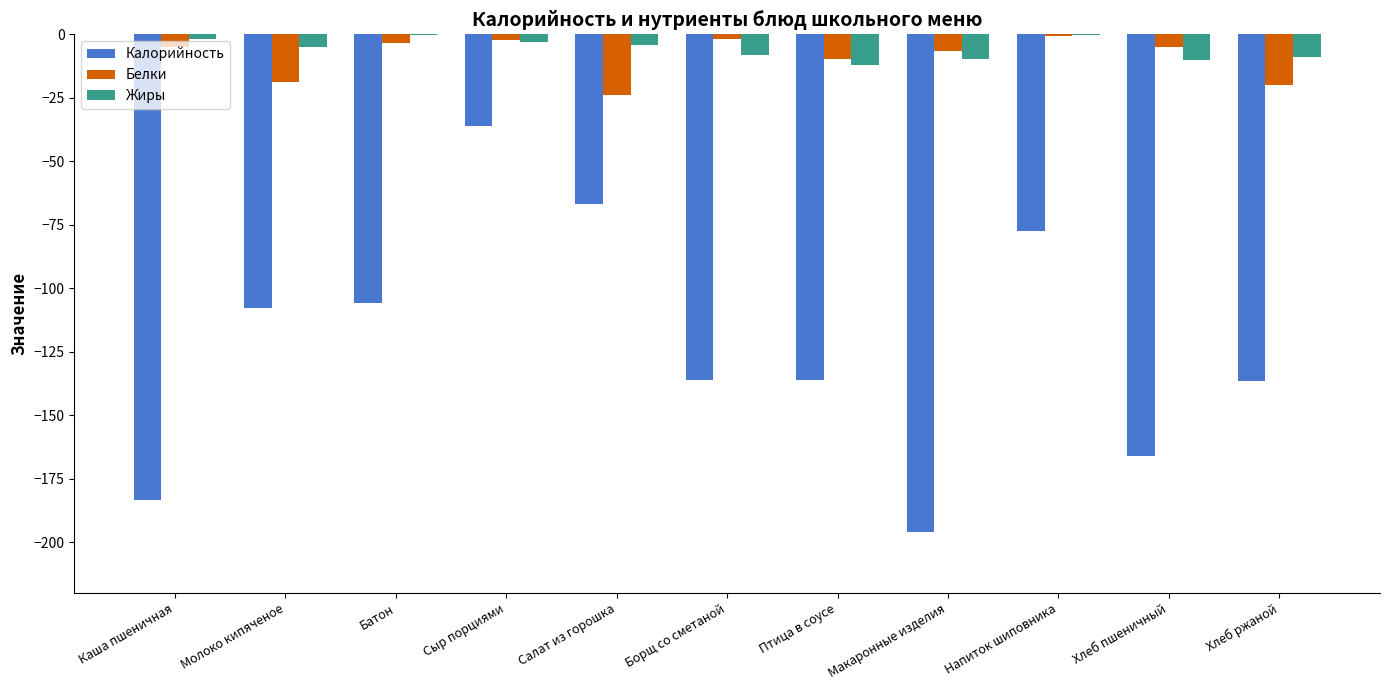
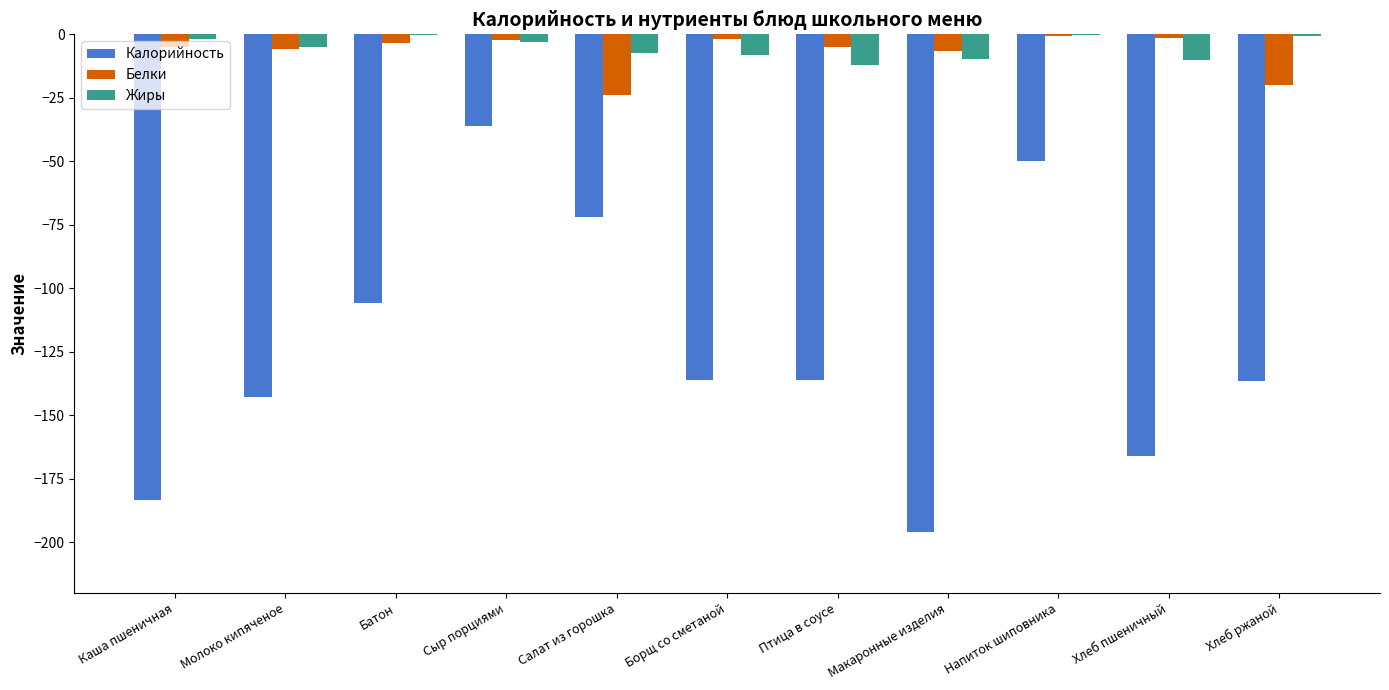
Калорийность, Молоко кипяченое: -108 -> -143
Белки, Молоко кипяченое: -19 -> -6
Калорийность, Салат из горошка: -67 -> -72
Жиры, Салат из горошка: -4 -> -8
Белки, Птица в соусе: -10 -> -5
Калорийность, Напиток шиповника: -77 -> -50
Белки, Хлеб пшеничный: -5 -> -2
Жиры, Хлеб ржаной: -9 -> -1
